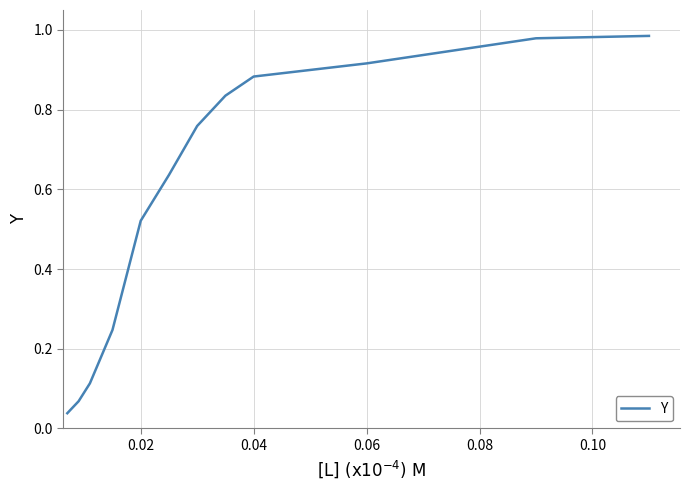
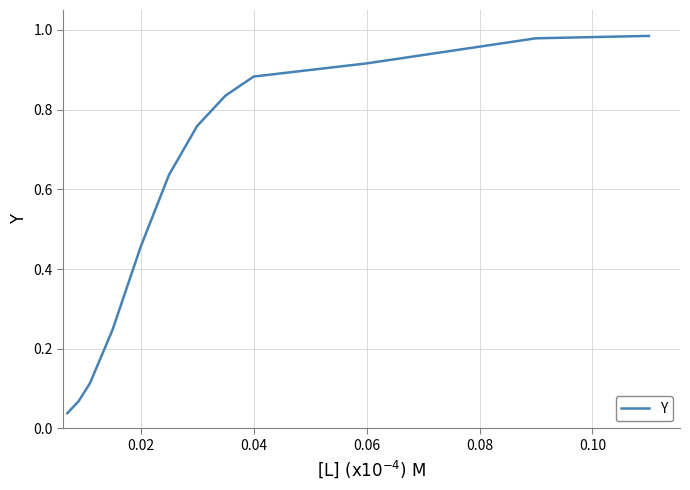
0.02: 0.52 -> 0.46
